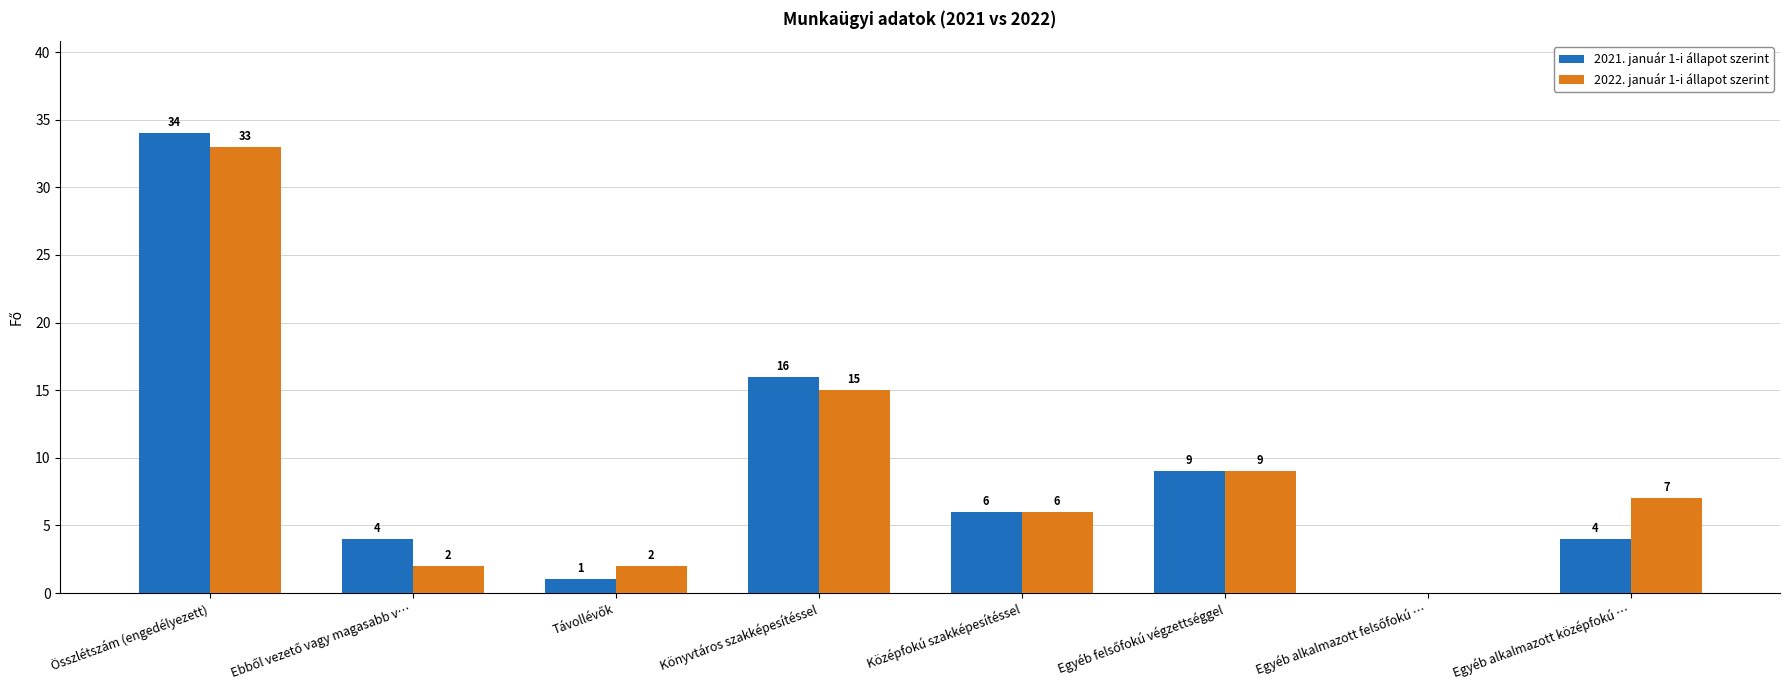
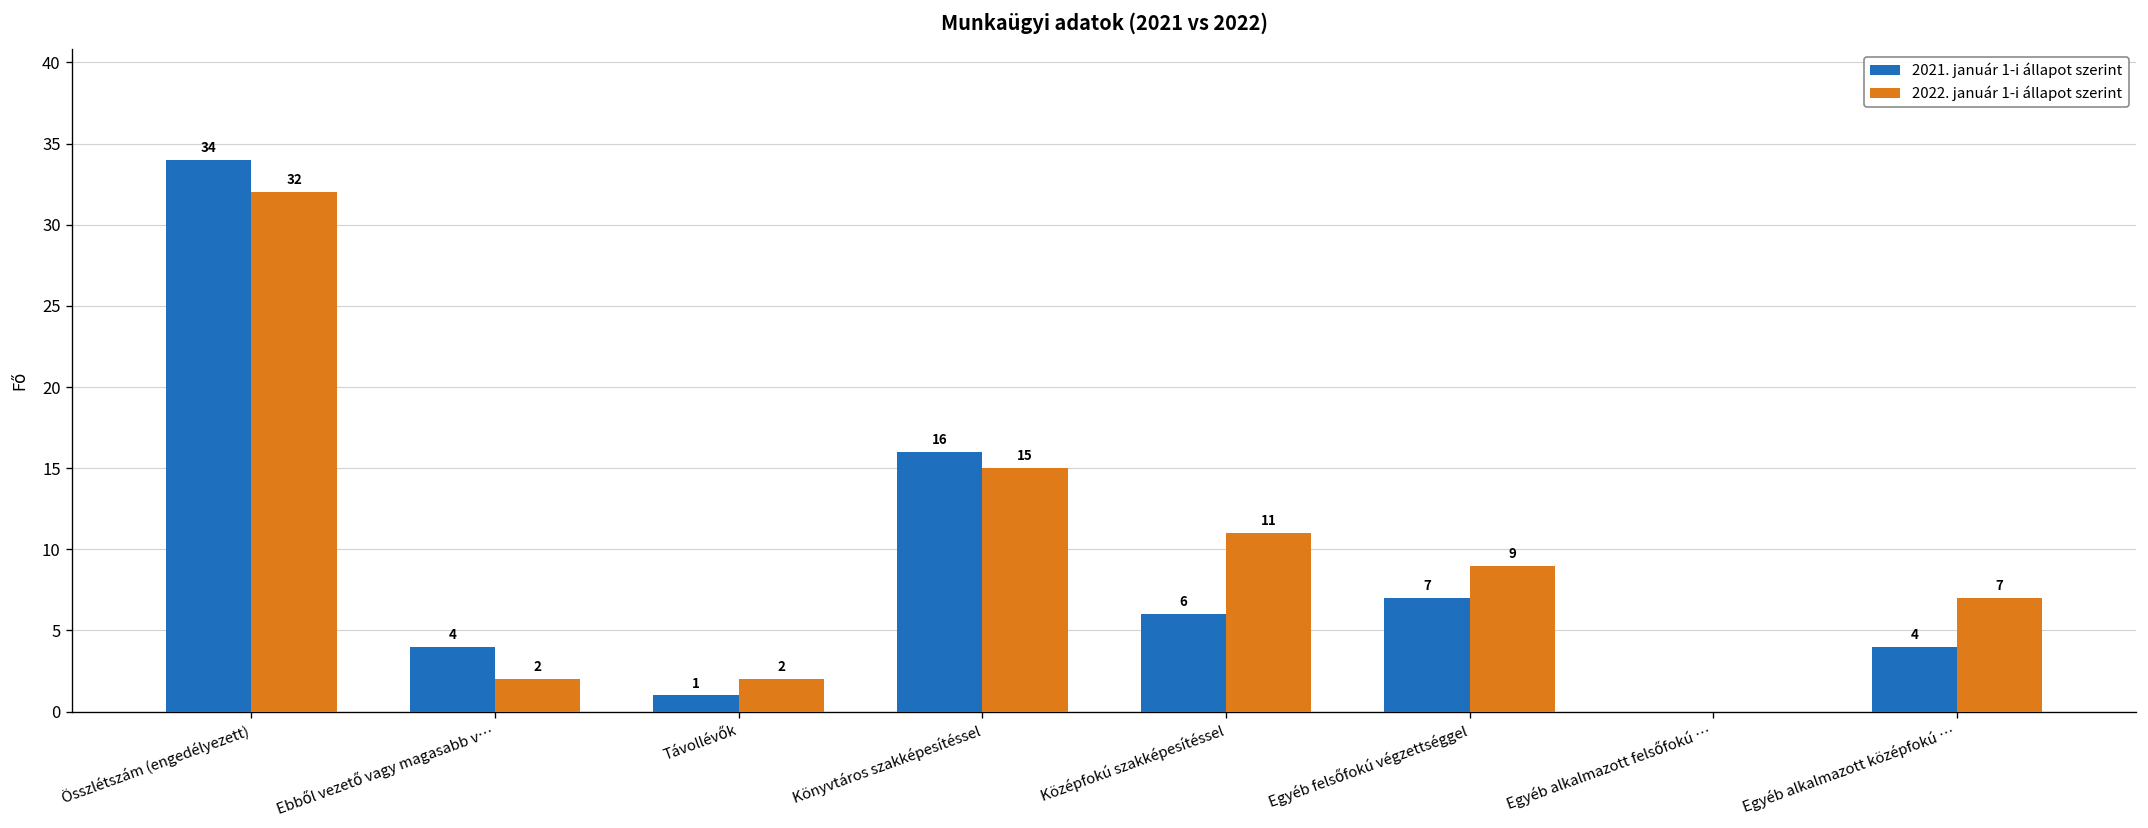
2022. január 1-i állapot szerint, Összlétszám (engedélyezett): 33 -> 32
2022. január 1-i állapot szerint, Középfokú szakképesítéssel: 6 -> 11
2021. január 1-i állapot szerint, Egyéb felsőfokú végzettséggel: 9 -> 7
